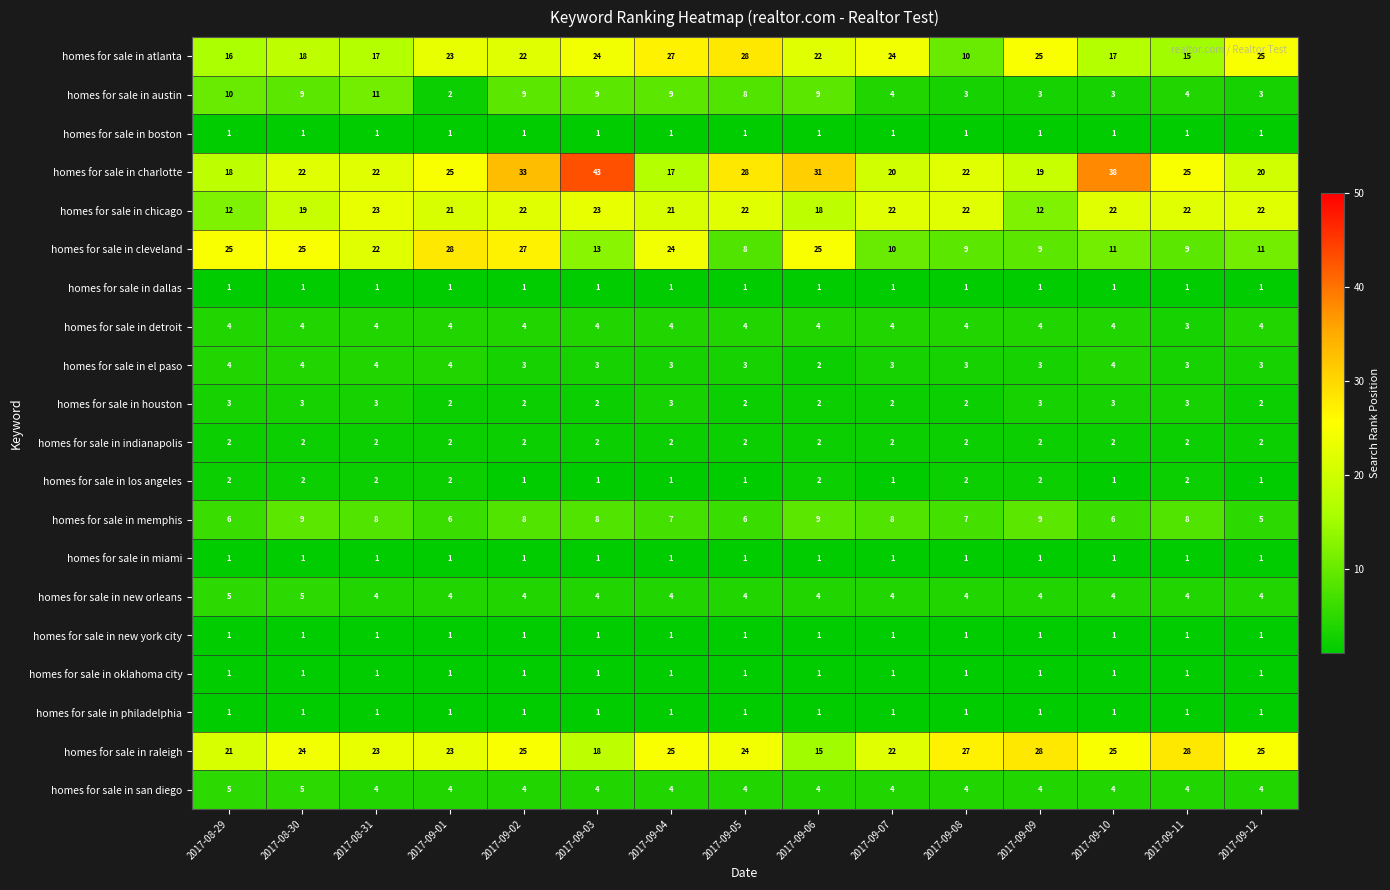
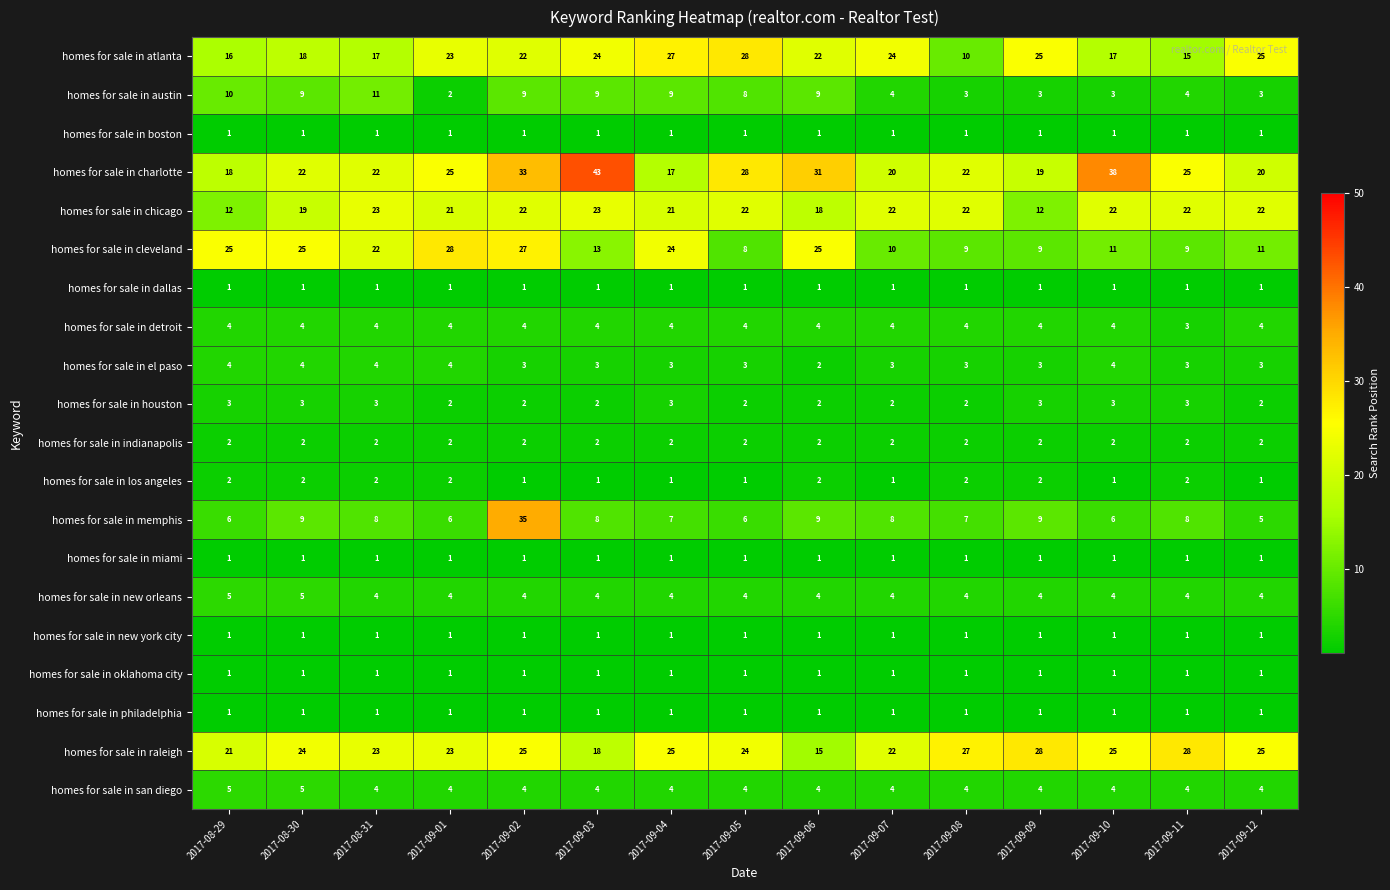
homes for sale in memphis, 2017-09-02: 8 -> 35
